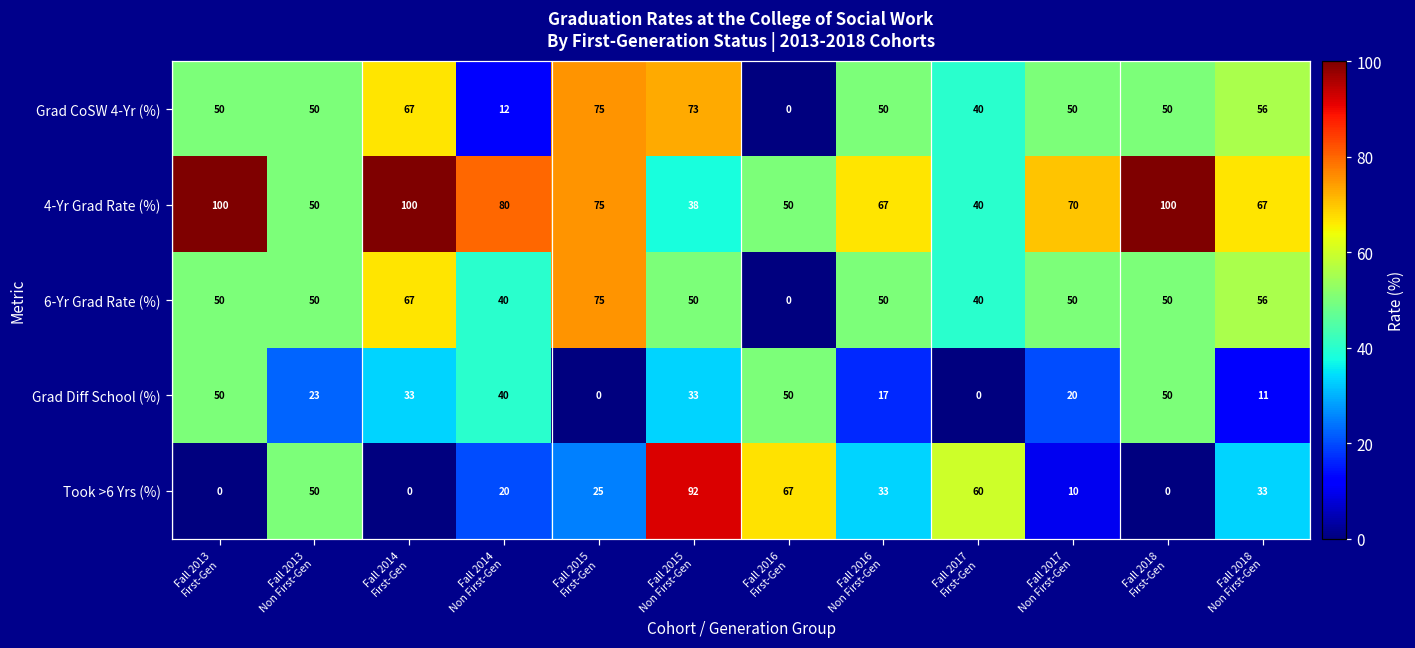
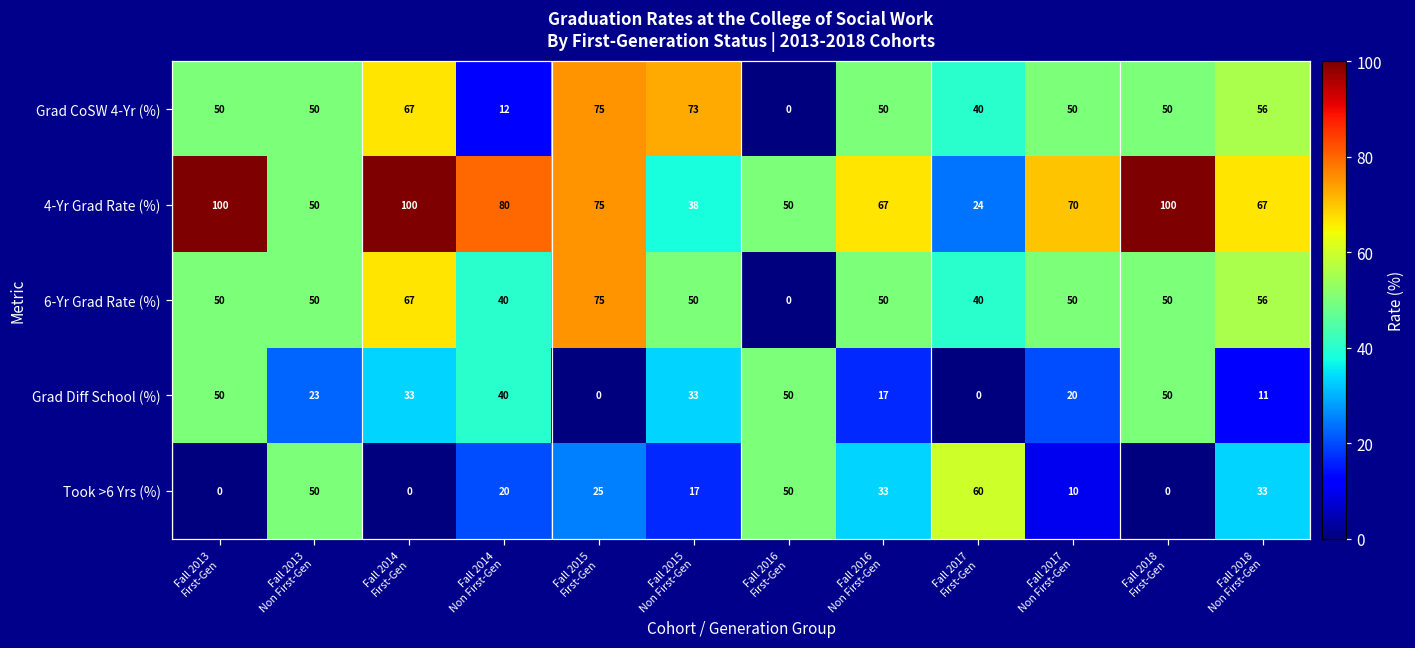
4-Yr Grad Rate (%), Fall 2017 First-Gen: 40 -> 24
Took >6 Yrs (%), Fall 2015 Non First-Gen: 92 -> 17
Took >6 Yrs (%), Fall 2016 First-Gen: 67 -> 50
